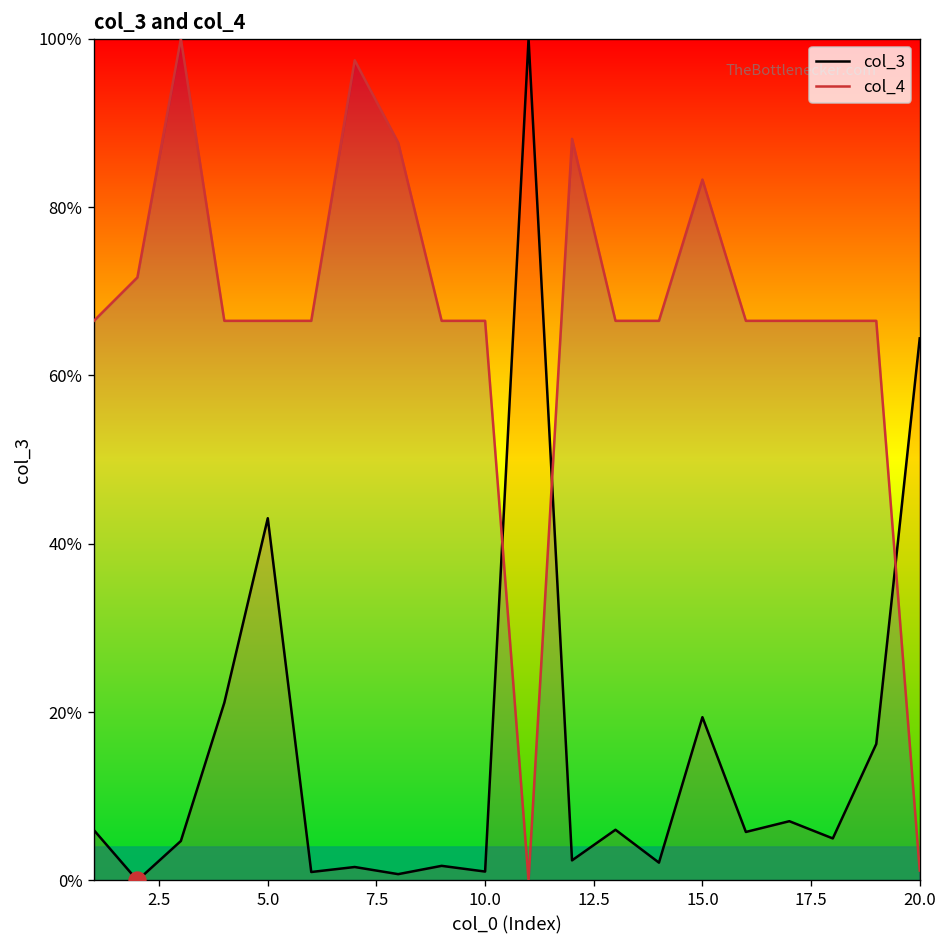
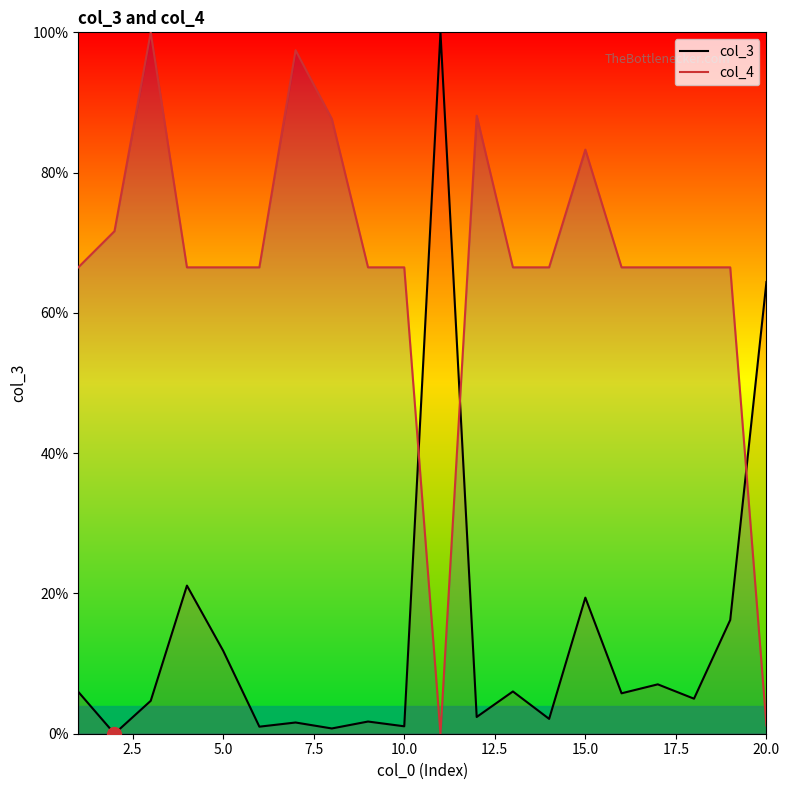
col_3, 5.0: 43% -> 12%
